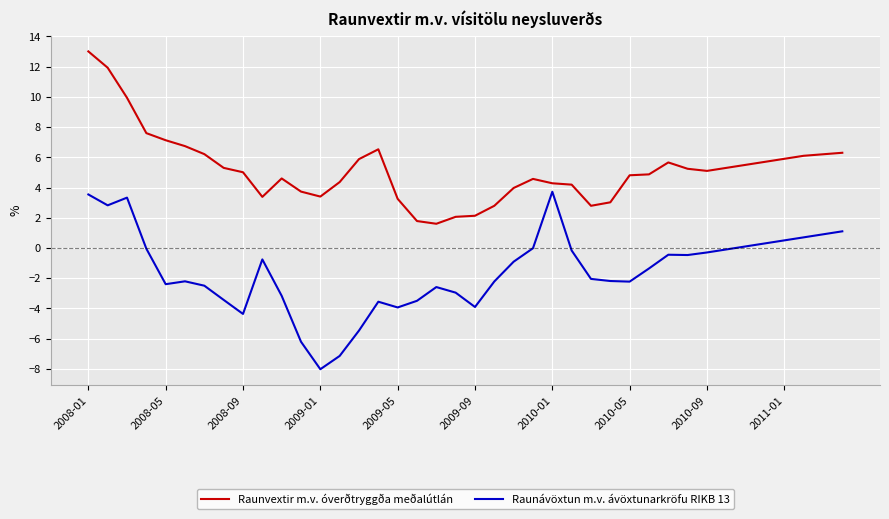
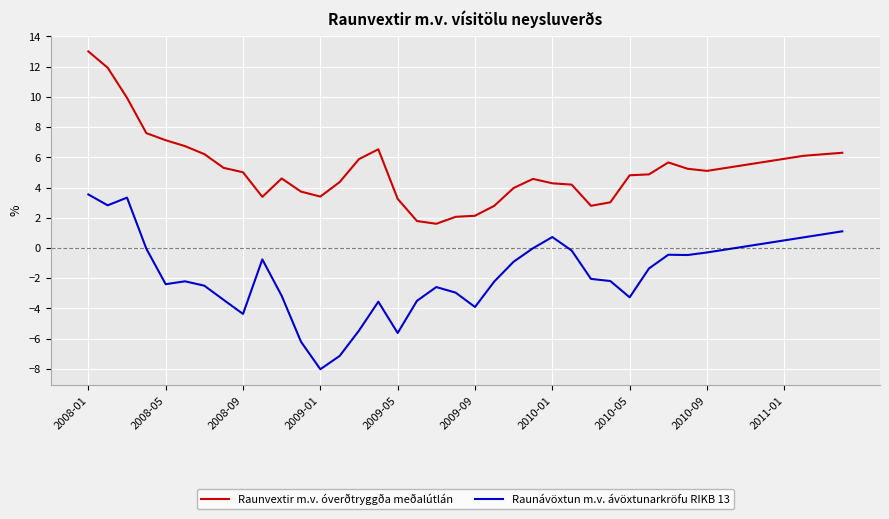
Raunávöxtun m.v. ávöxtunarkröfu RIKB 13, 2009-05: -3.9 -> -5.6
Raunávöxtun m.v. ávöxtunarkröfu RIKB 13, 2010-01: 3.7 -> 0.7
Raunávöxtun m.v. ávöxtunarkröfu RIKB 13, 2010-05: -2.2 -> -3.3
